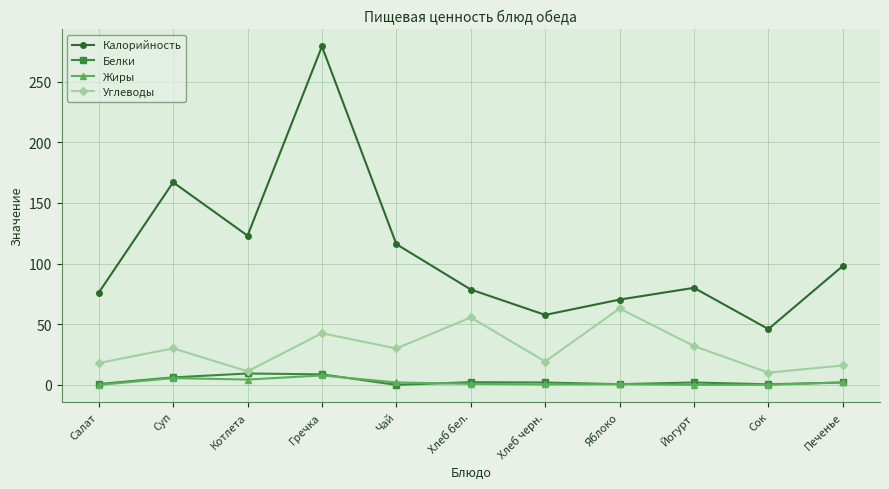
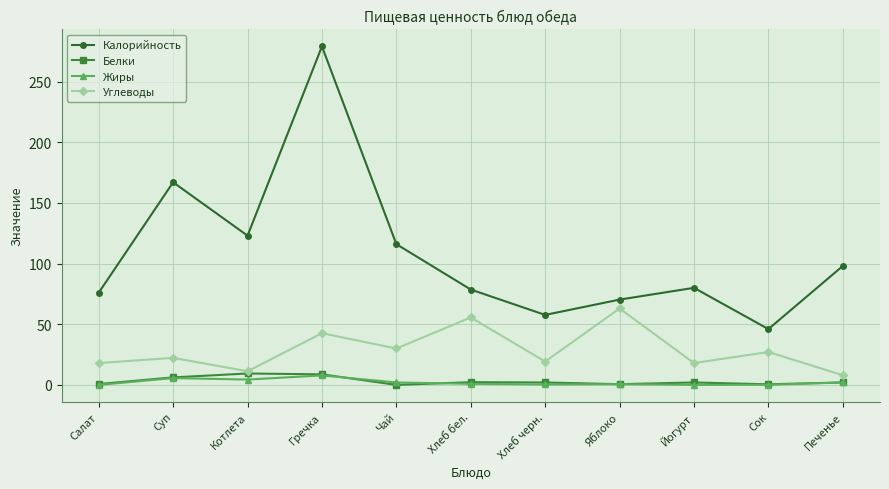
Углеводы, Суп: 30 -> 22
Углеводы, Йогурт: 32 -> 18
Углеводы, Сок: 10 -> 27
Углеводы, Печенье: 16 -> 8
